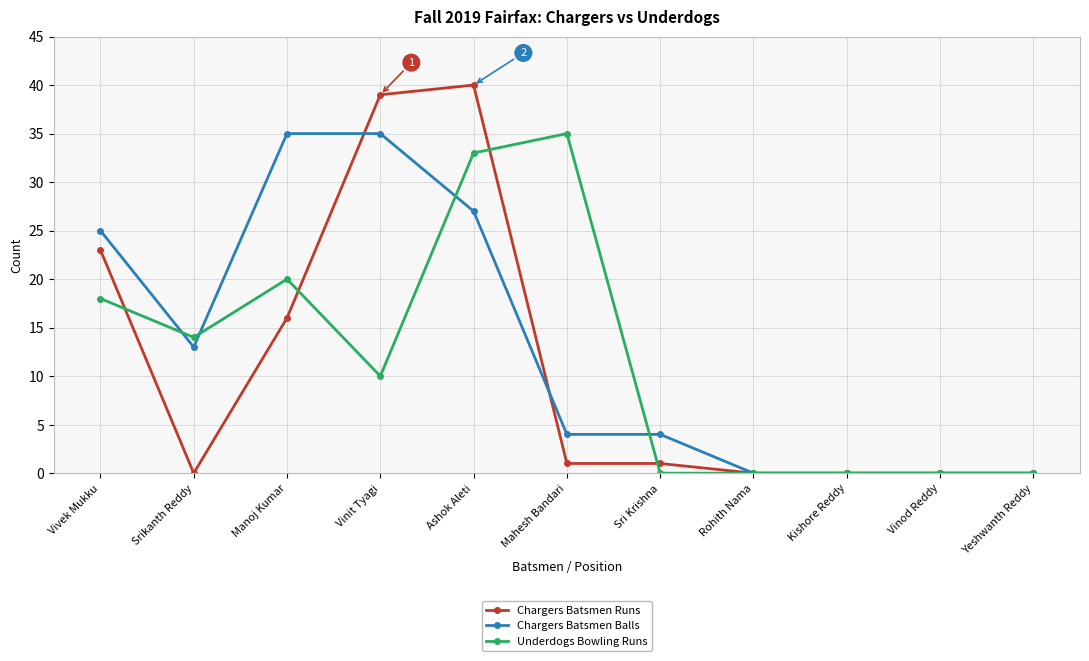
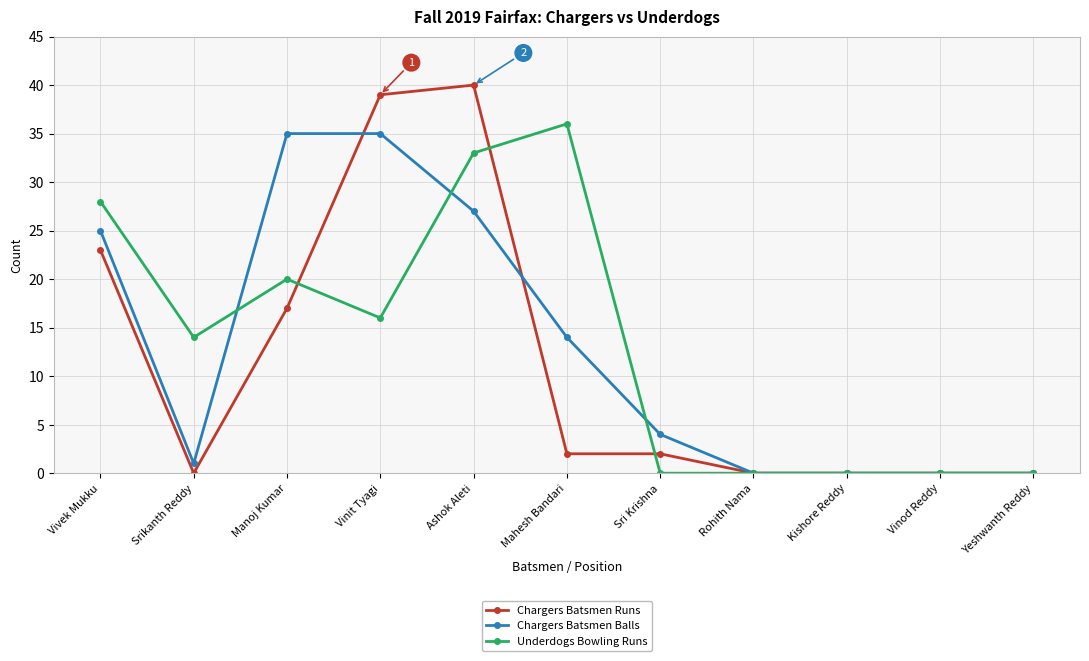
Underdogs Bowling Runs, Vivek Mukku: 18 -> 28
Chargers Batsmen Balls, Srikanth Reddy: 13 -> 1
Chargers Batsmen Runs, Manoj Kumar: 16 -> 17
Underdogs Bowling Runs, Vinit Tyagi: 10 -> 16
Chargers Batsmen Runs, Mahesh Bandari: 1 -> 2
Chargers Batsmen Balls, Mahesh Bandari: 4 -> 14
Underdogs Bowling Runs, Mahesh Bandari: 35 -> 36
Chargers Batsmen Runs, Sri Krishna: 1 -> 2
